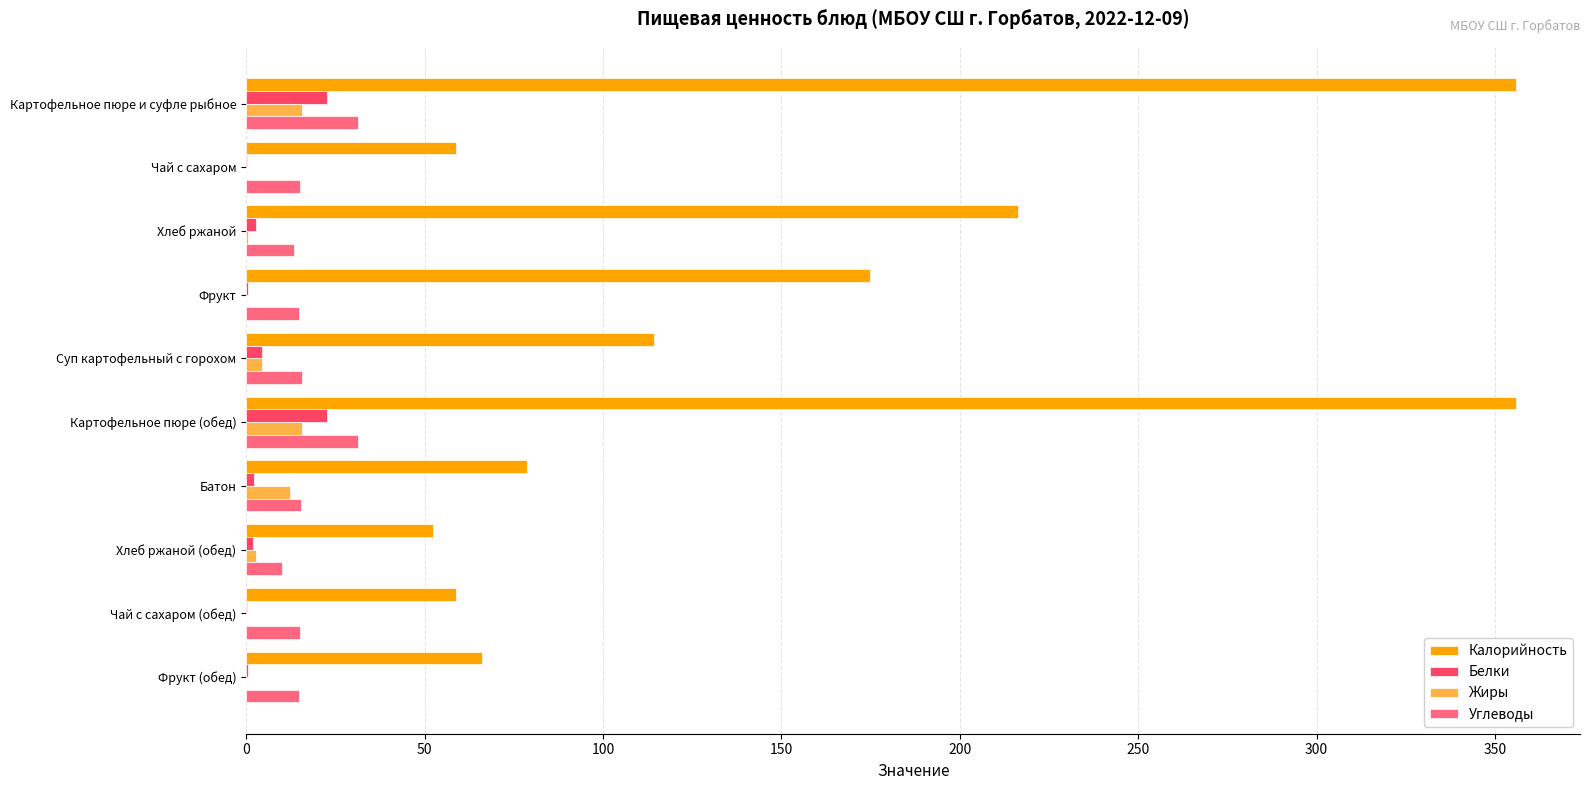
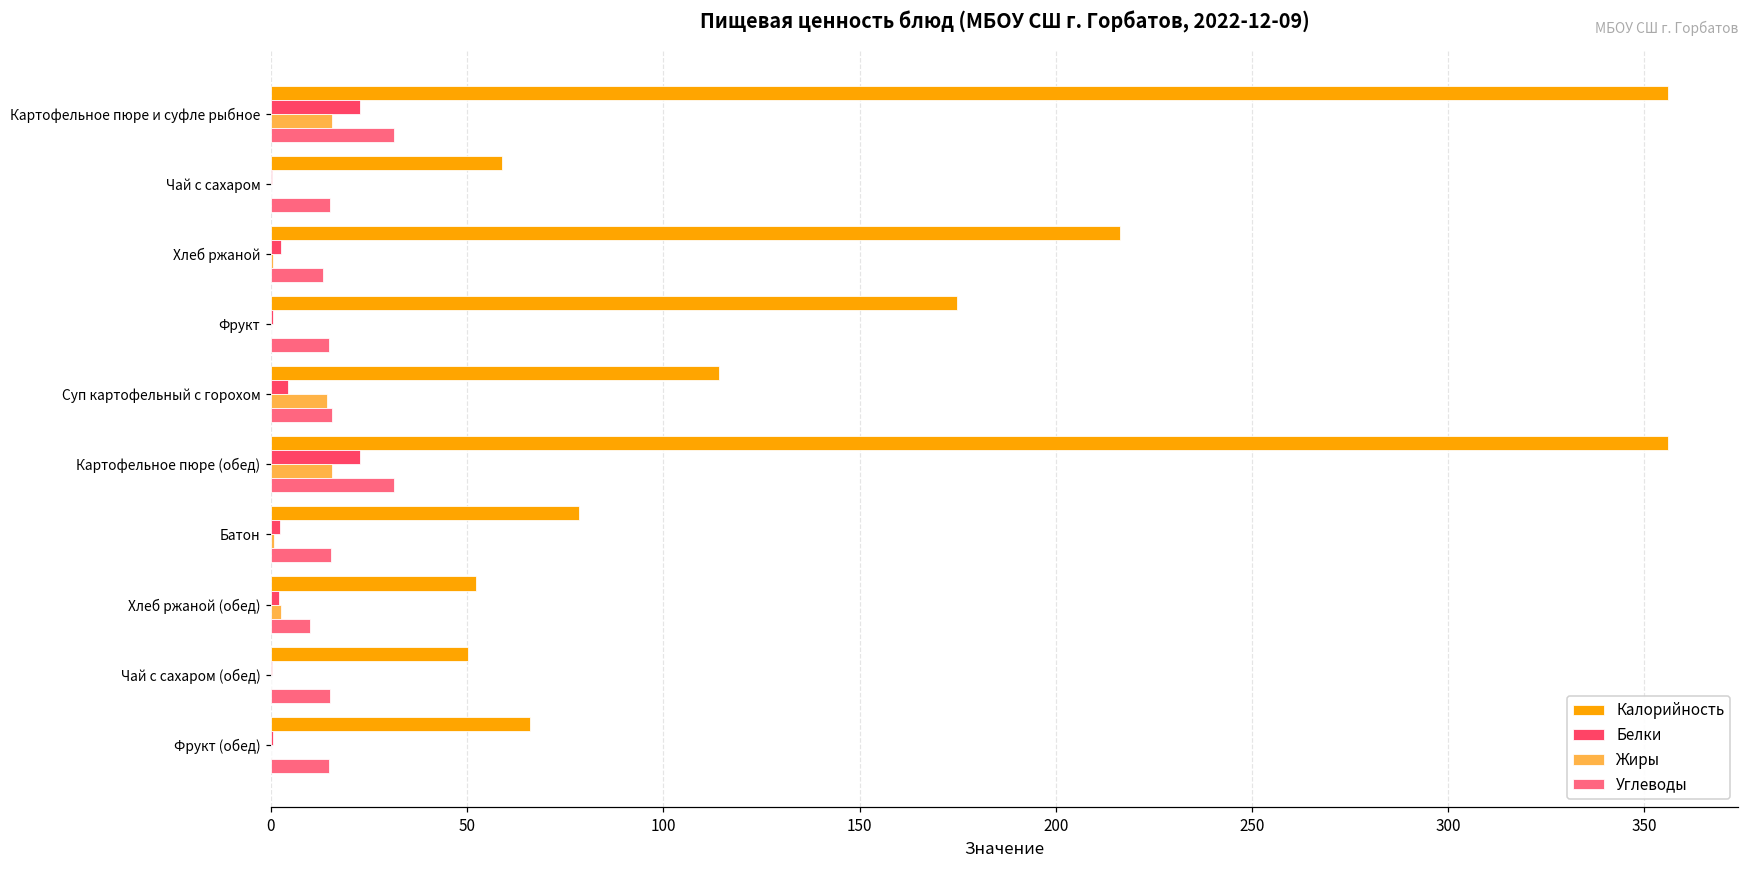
Жиры, Суп картофельный с горохом: 5 -> 14
Жиры, Батон: 12 -> 1
Калорийность, Чай с сахаром (обед): 59 -> 50
